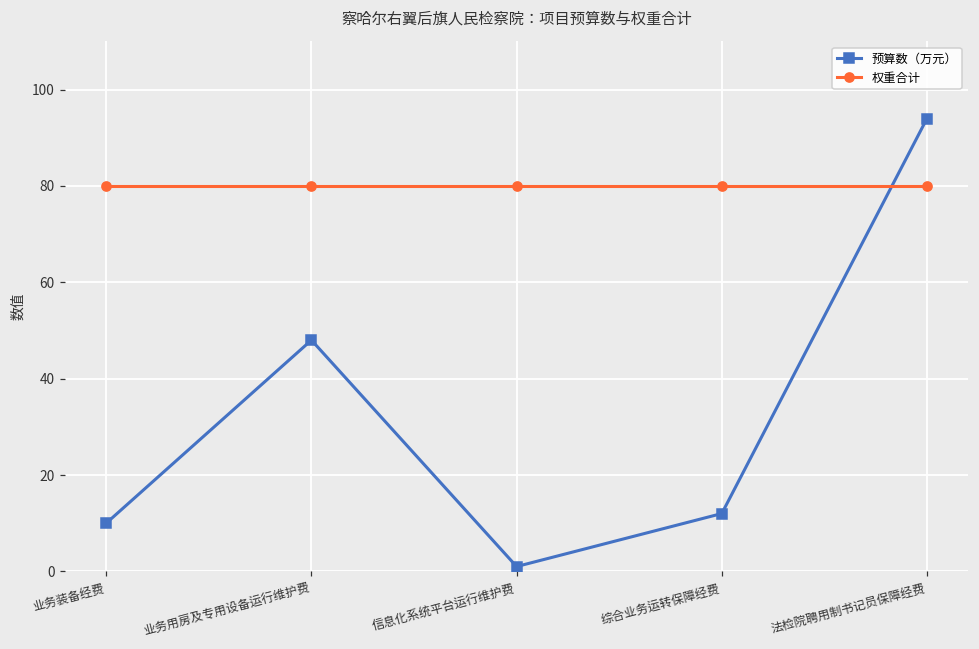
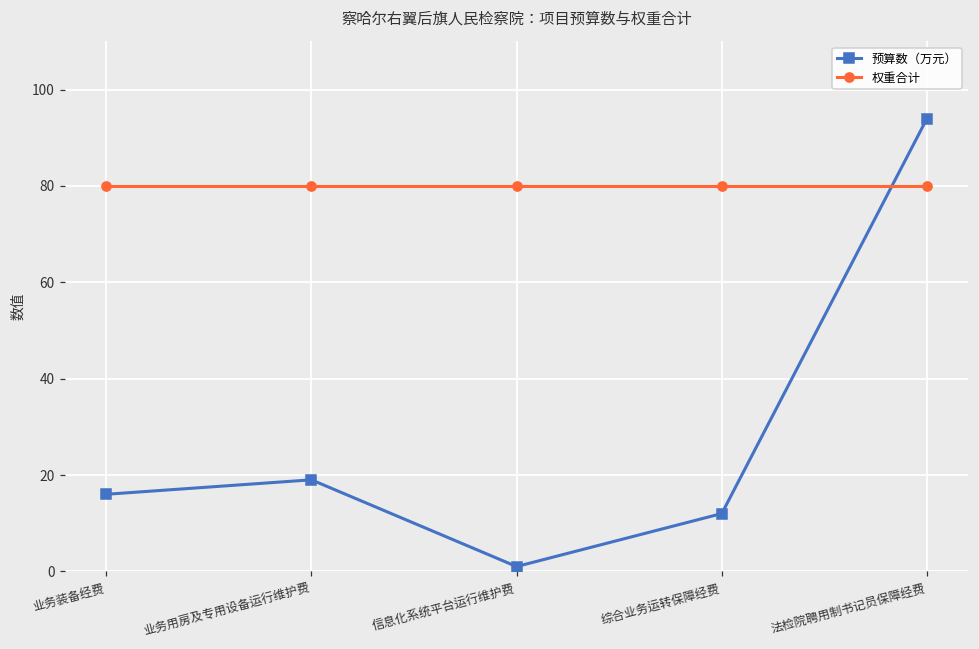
预算数（万元）, 业务装备经费: 10 -> 16
预算数（万元）, 业务用房及专用设备运行维护费: 48 -> 19
